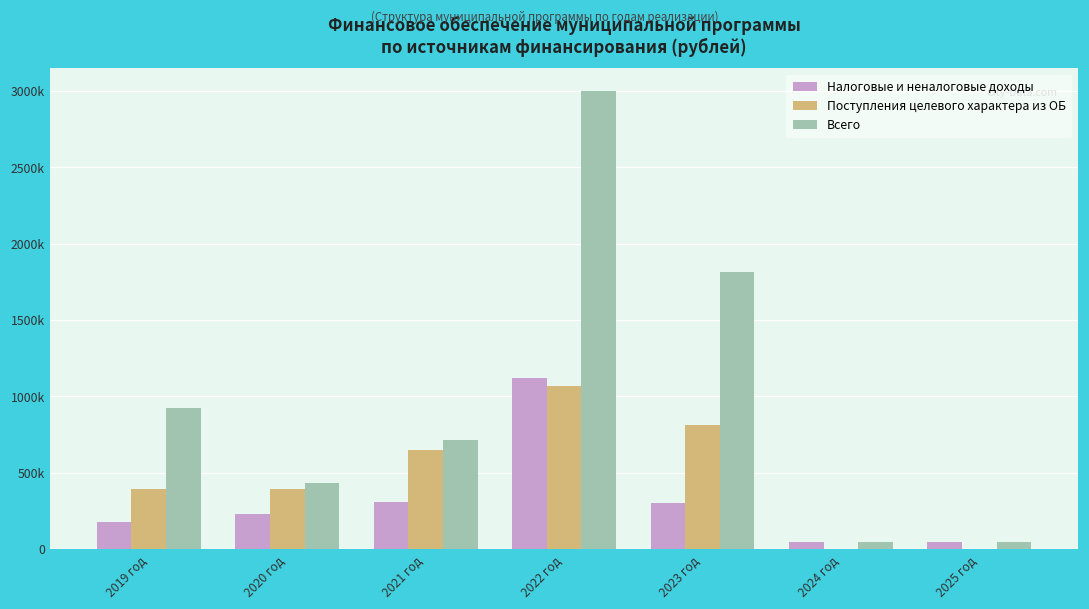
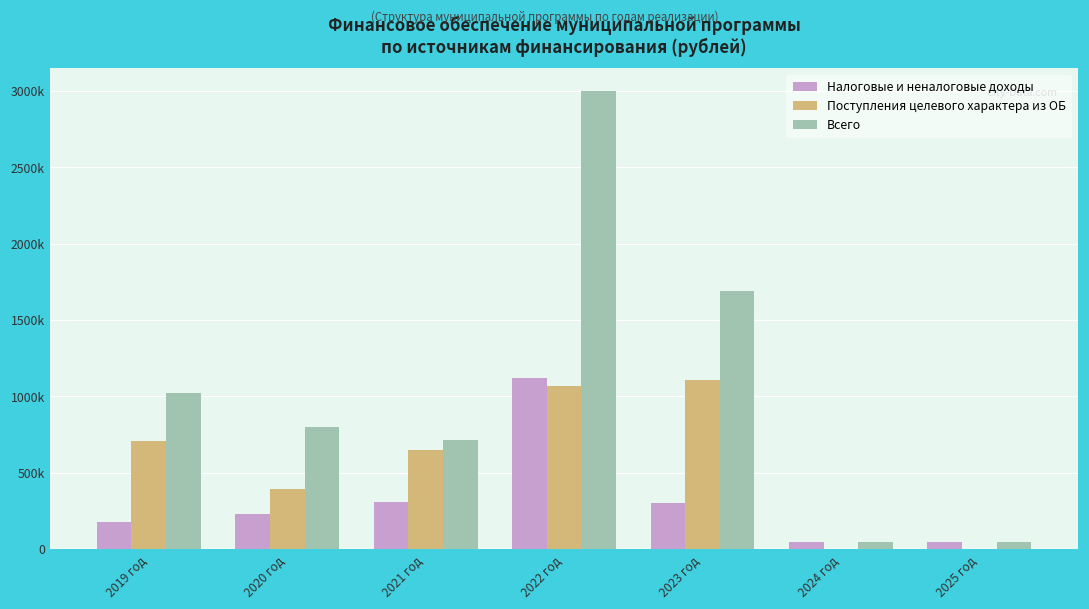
Поступления целевого характера из ОБ, 2019 год: 390000 -> 710000
Всего, 2019 год: 930000 -> 1020000
Всего, 2020 год: 430000 -> 800000
Поступления целевого характера из ОБ, 2023 год: 810000 -> 1110000
Всего, 2023 год: 1810000 -> 1690000
